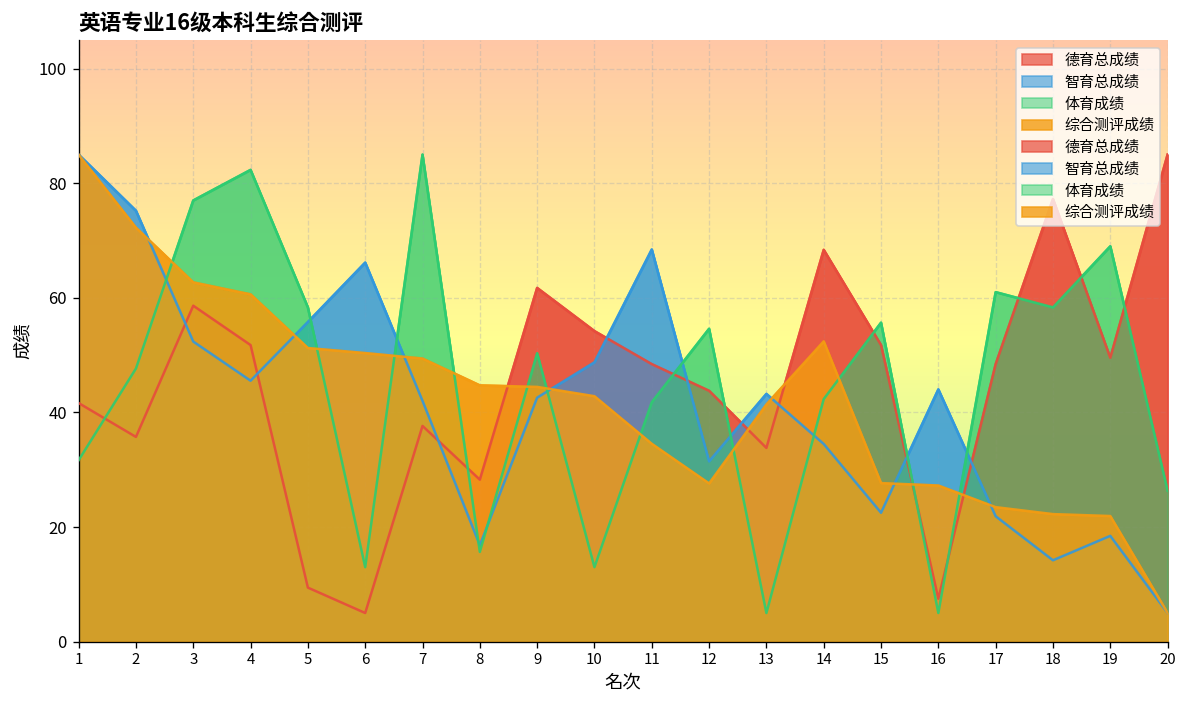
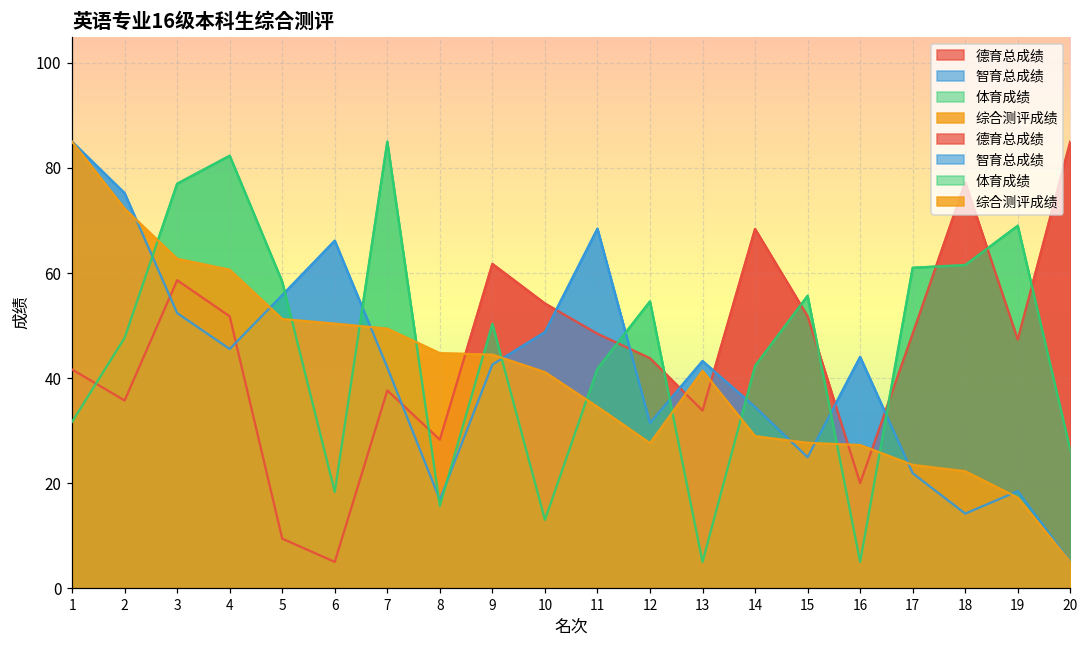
体育成绩, 6: 13 -> 18
综合测评成绩, 10: 43 -> 41
综合测评成绩, 14: 52 -> 29
智育总成绩, 15: 22 -> 25
德育总成绩, 16: 8 -> 20
体育成绩, 18: 58 -> 62
德育总成绩, 19: 50 -> 47
综合测评成绩, 19: 22 -> 17
